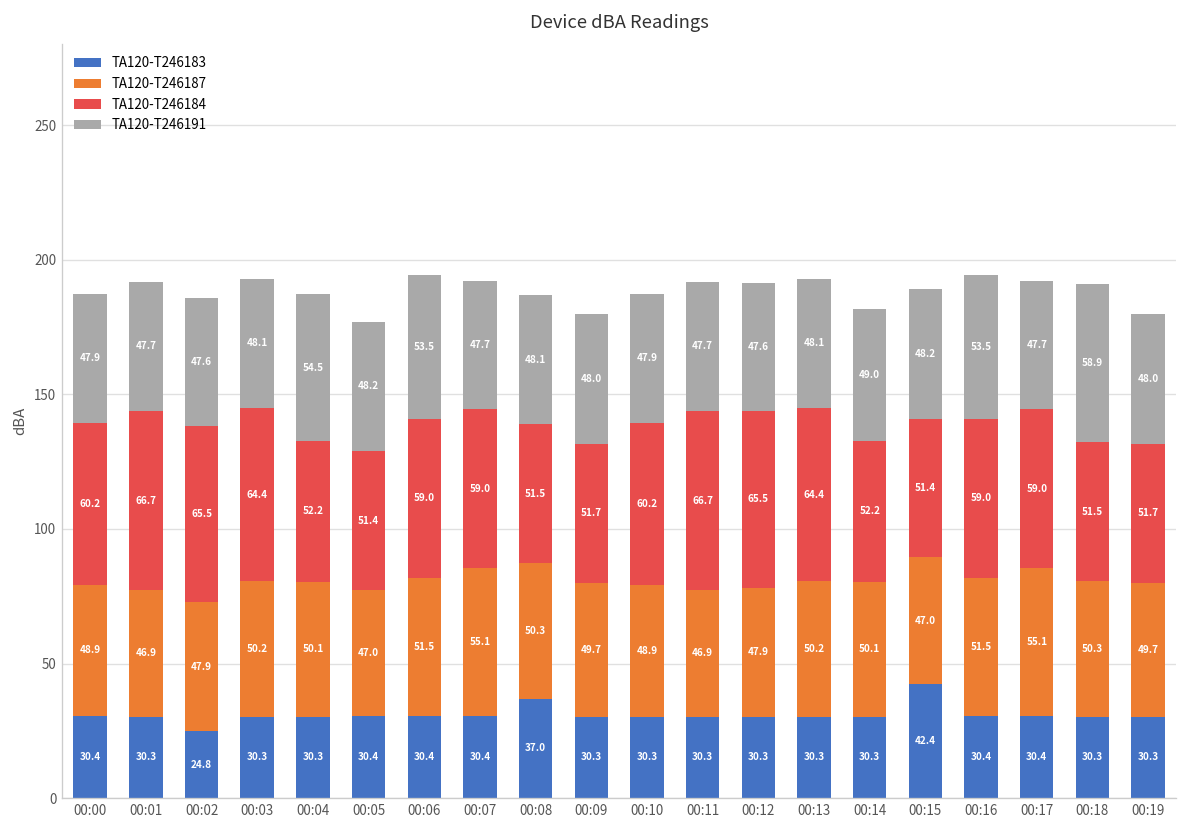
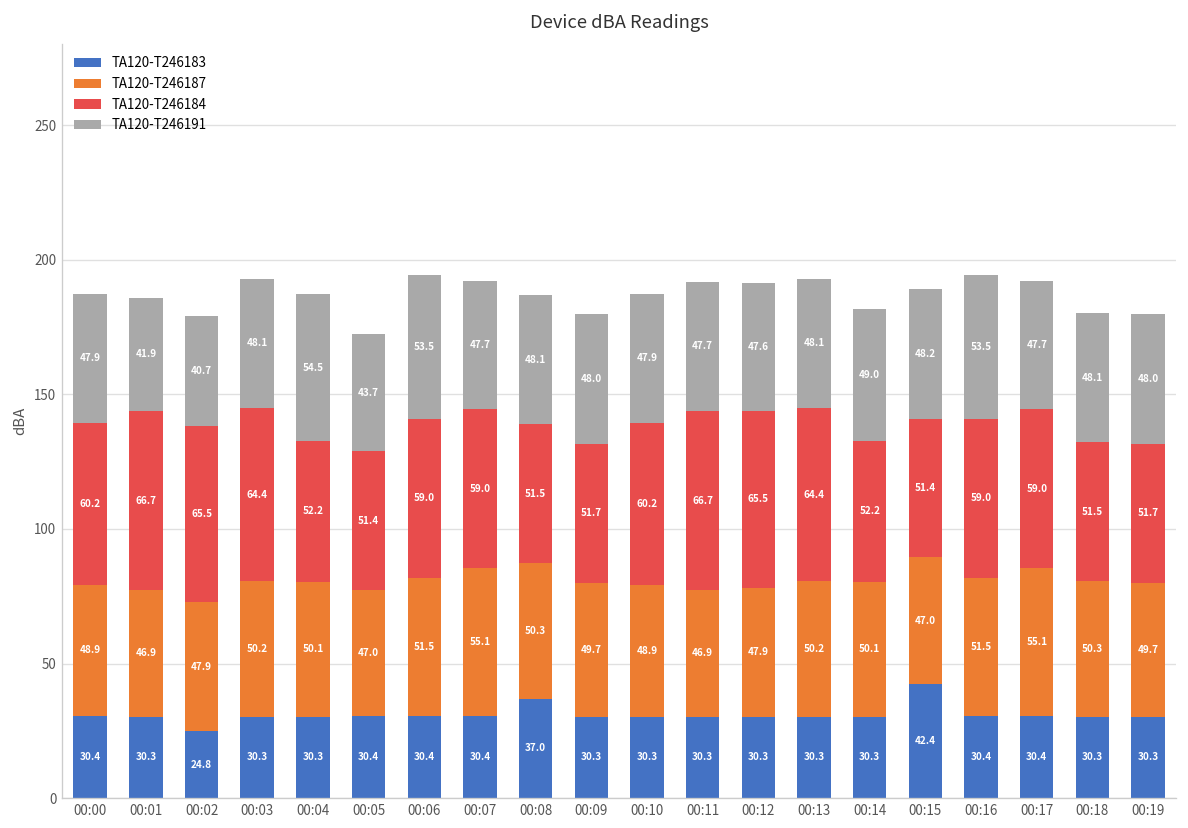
TA120-T246191, 00:01: 47.7 -> 41.9
TA120-T246191, 00:02: 47.6 -> 40.7
TA120-T246191, 00:05: 48.2 -> 43.7
TA120-T246191, 00:18: 58.9 -> 48.1
